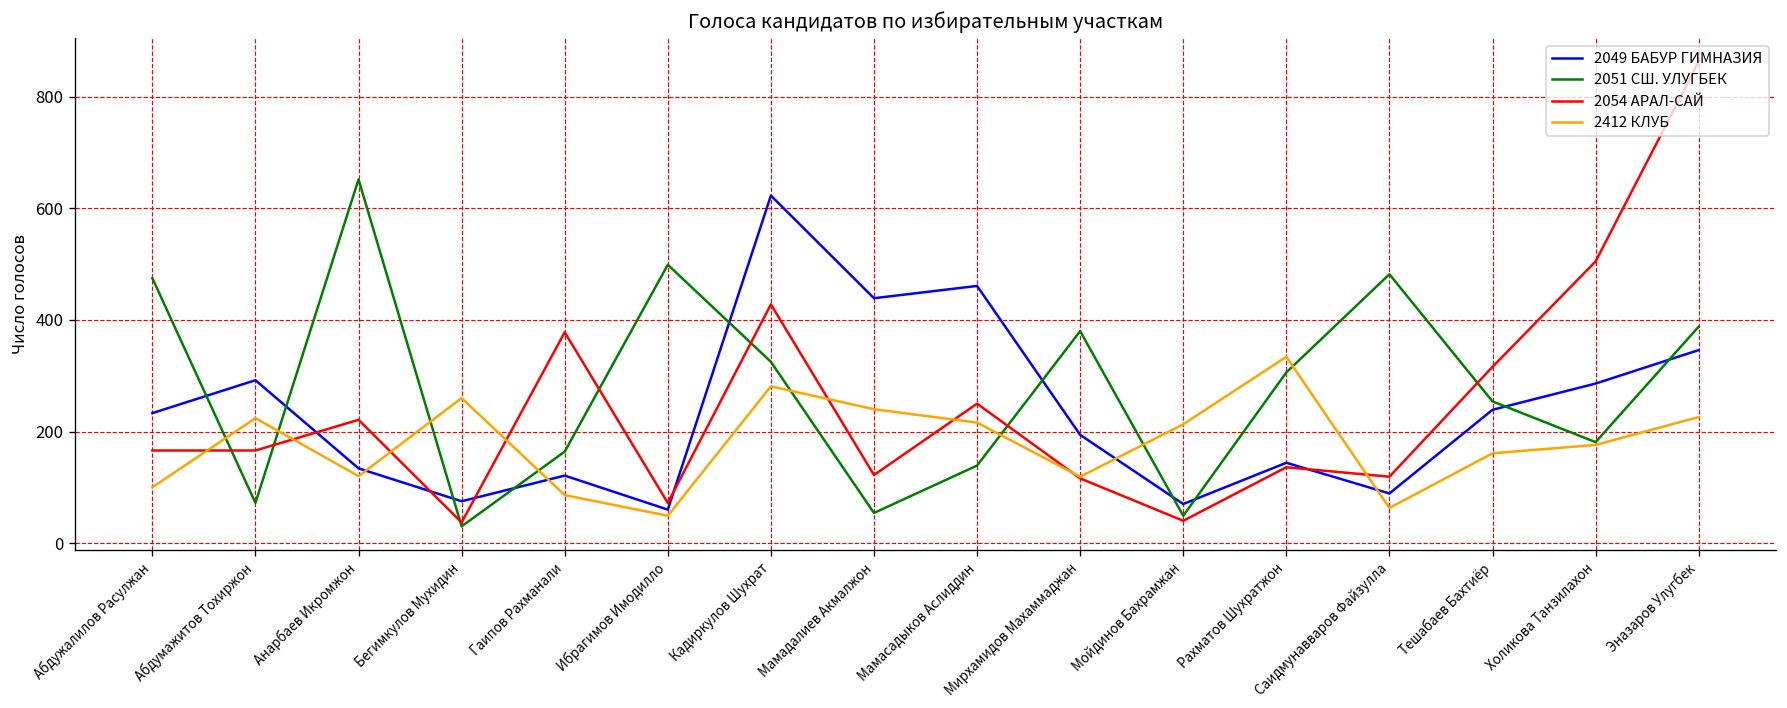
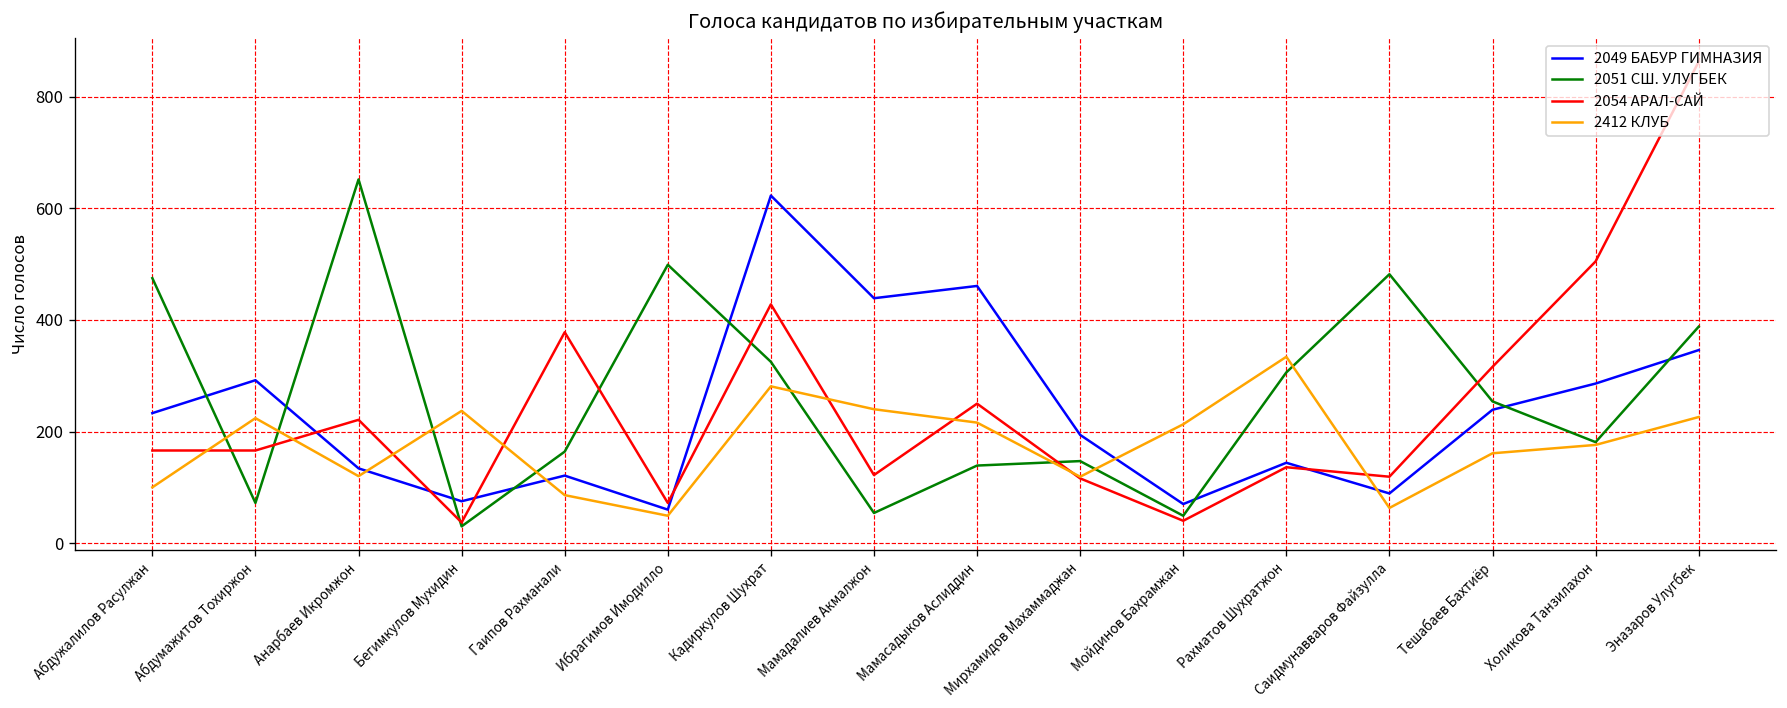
2412 КЛУБ, Бегимкулов Мухидин: 260 -> 240
2051 СШ. УЛУГБЕК, Мирхамидов Махаммаджан: 380 -> 150
